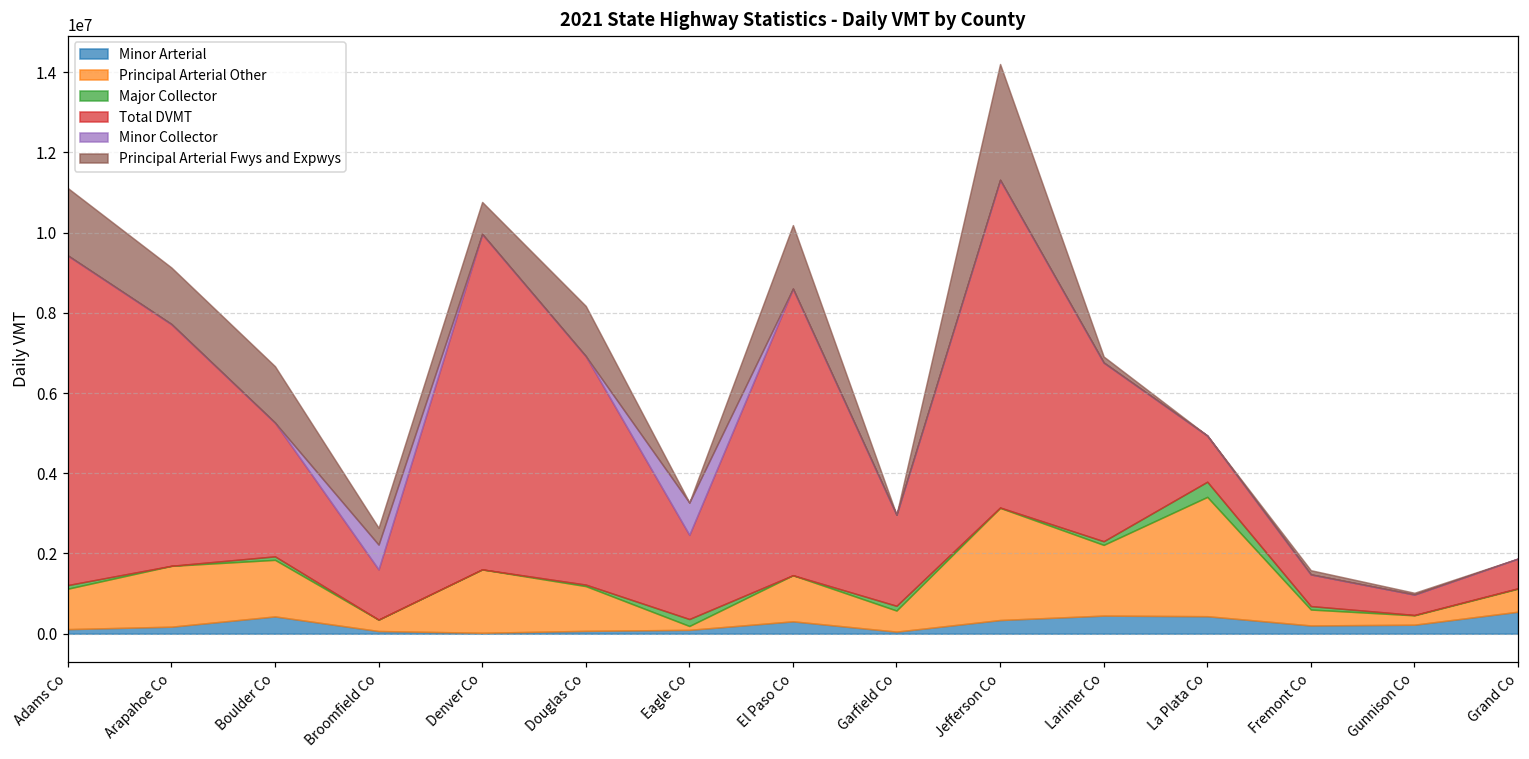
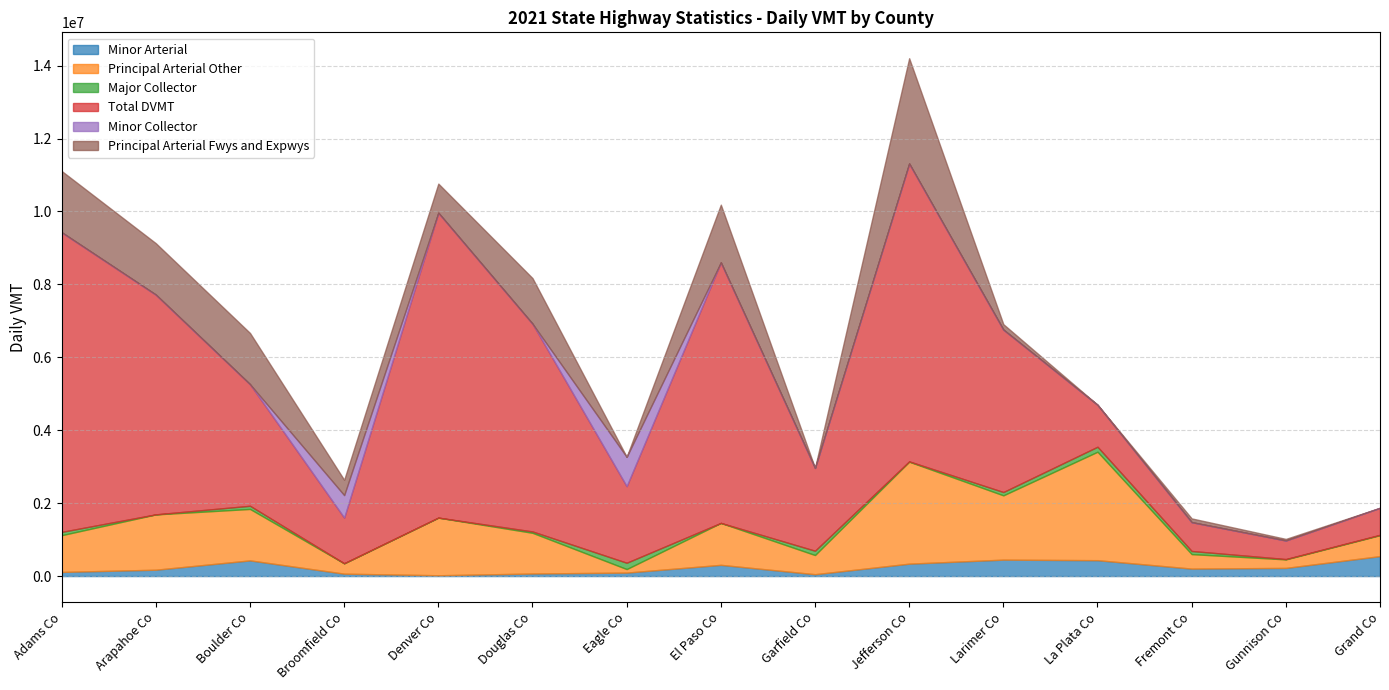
Major Collector, La Plata Co: 400000 -> 100000
